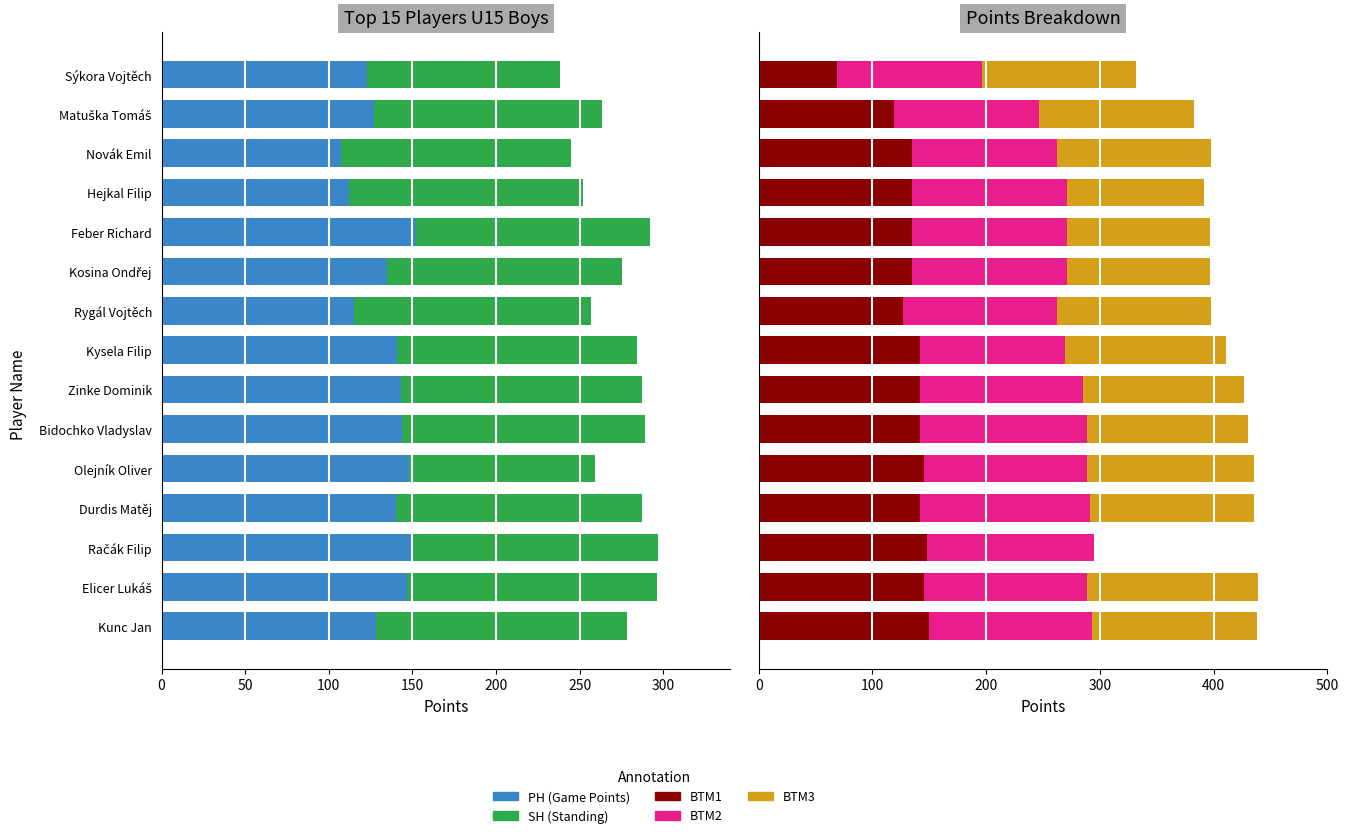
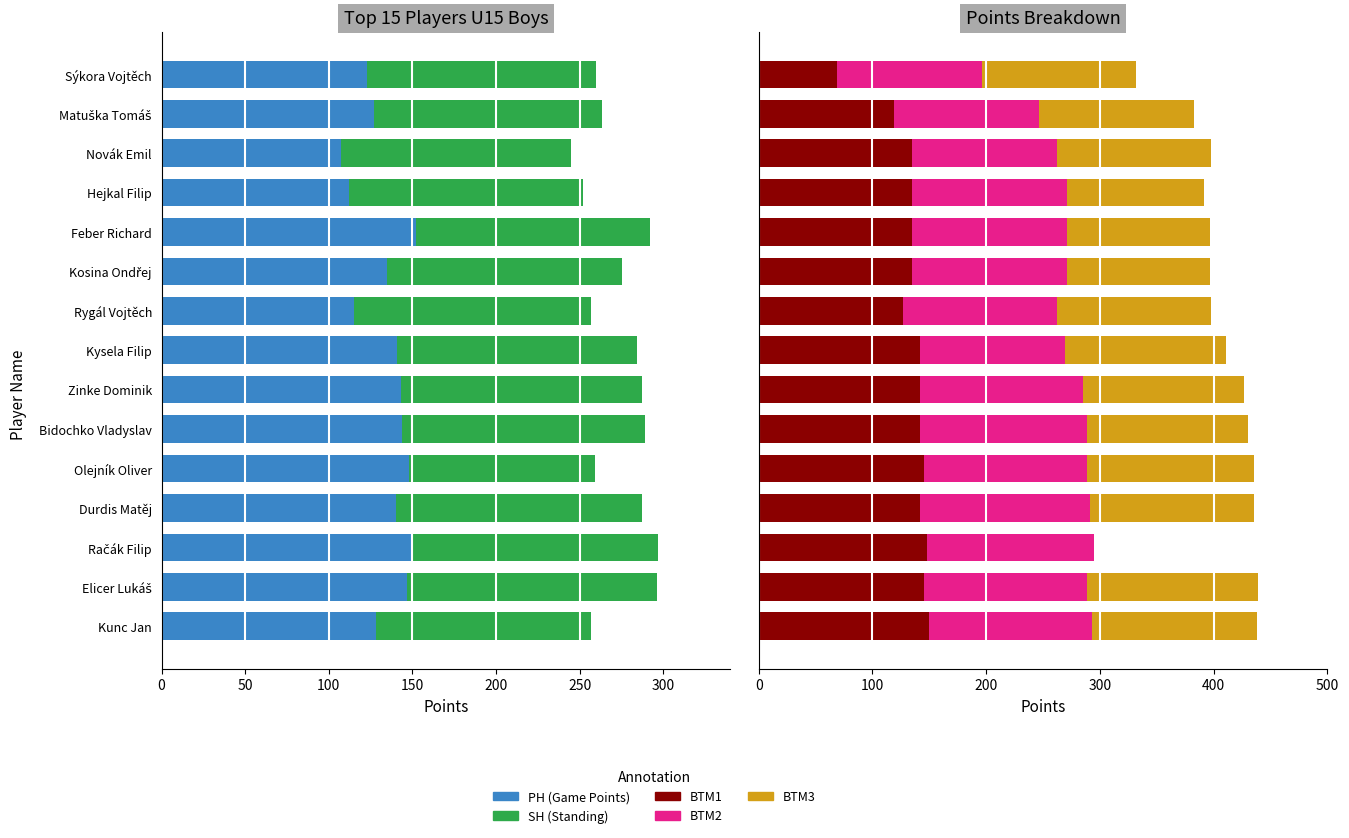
Top 15 Players U15 Boys, SH (Standing), Sýkora Vojtěch: 115 -> 137
Top 15 Players U15 Boys, SH (Standing), Kunc Jan: 150 -> 129
